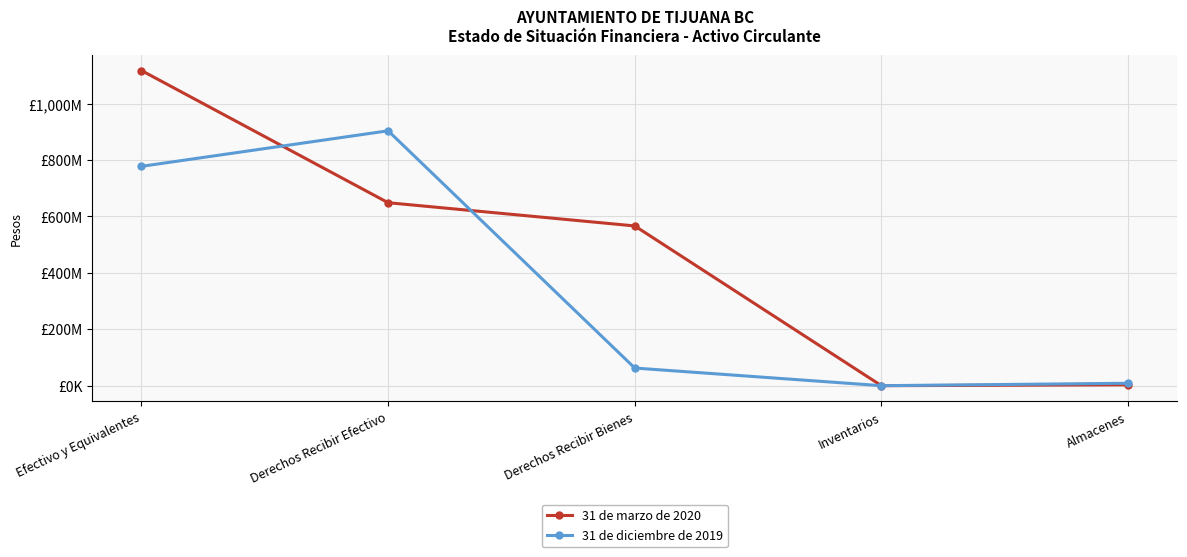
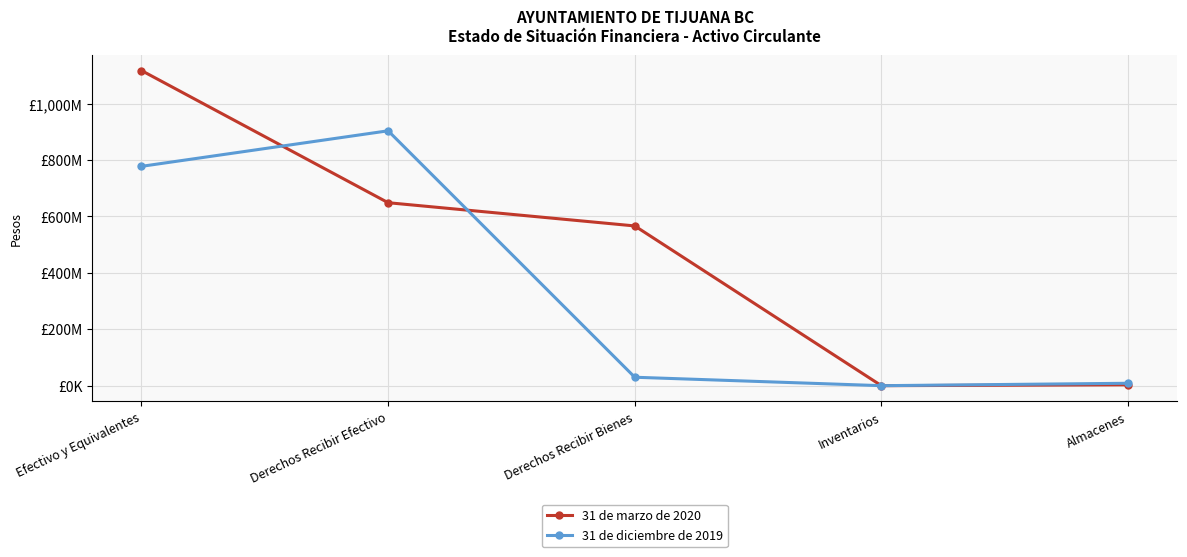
31 de diciembre de 2019, Derechos Recibir Bienes: £60,000,000 -> £30,000,000
